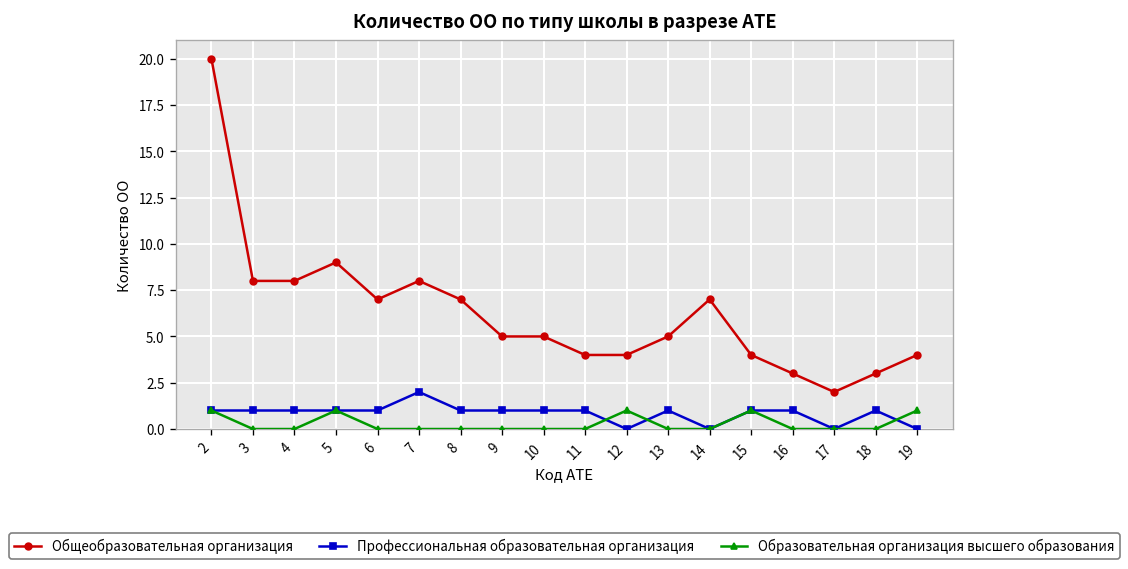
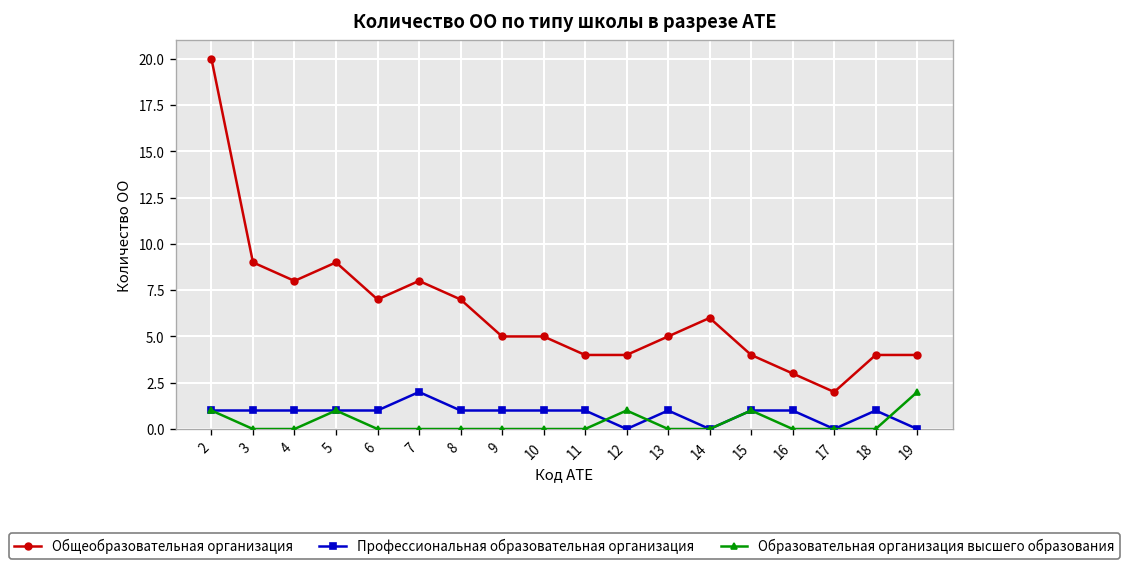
Общеобразовательная организация, 3: 8 -> 9
Общеобразовательная организация, 14: 7 -> 6
Общеобразовательная организация, 18: 3 -> 4
Образовательная организация высшего образования, 19: 1 -> 2
